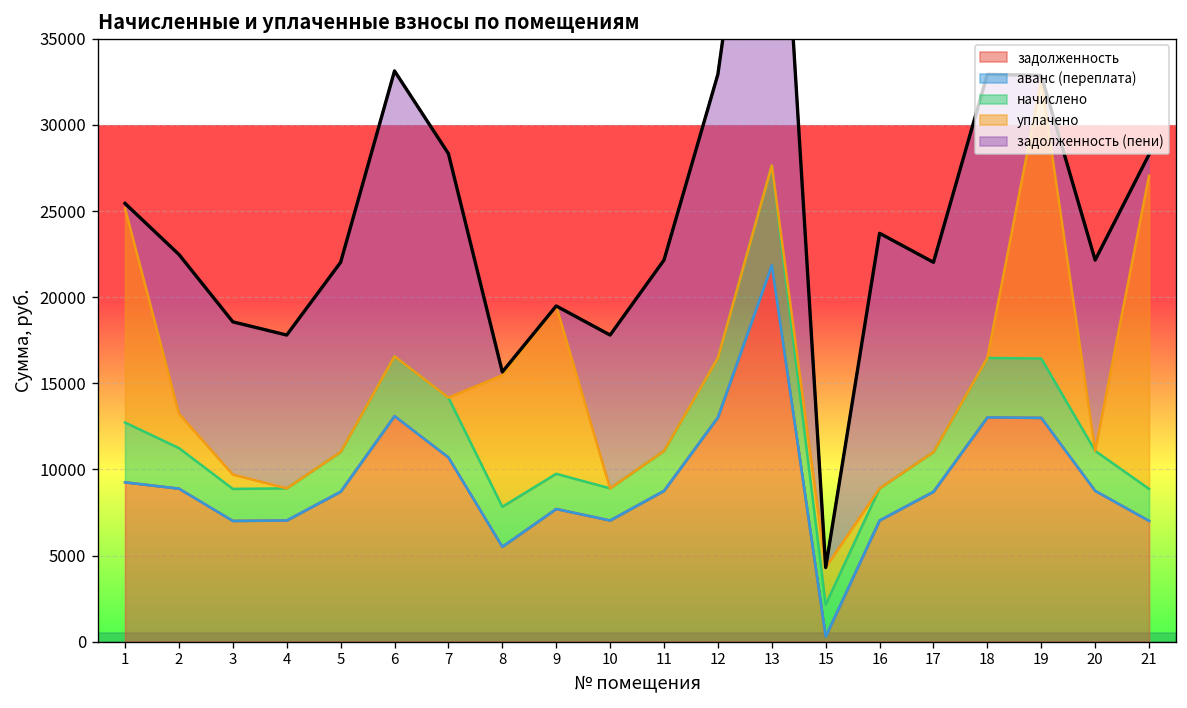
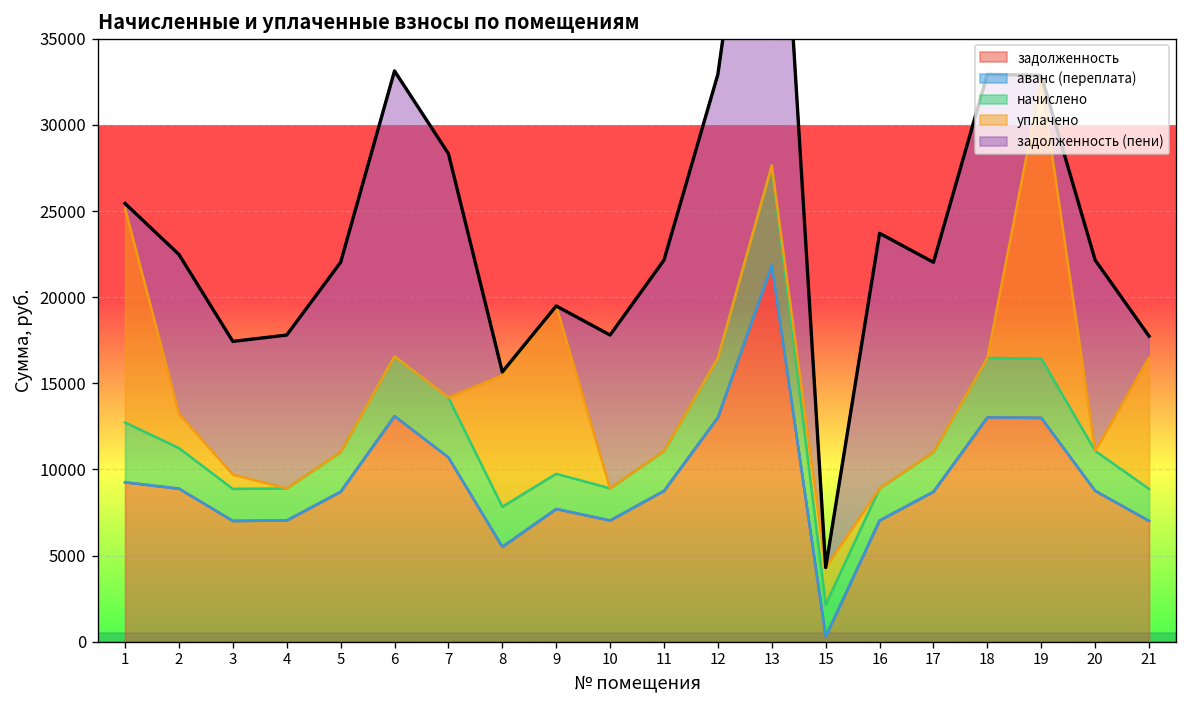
задолженность (пени), 3: 8900 -> 7700
уплачено, 21: 18200 -> 7600
